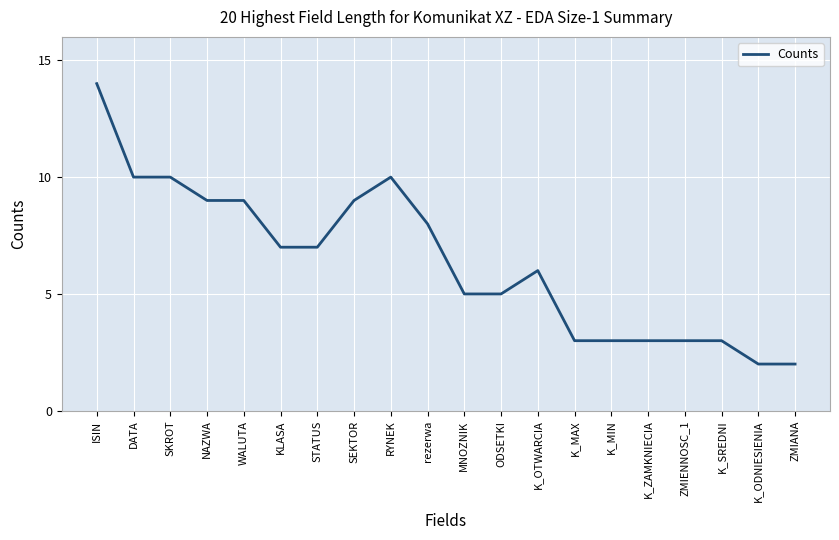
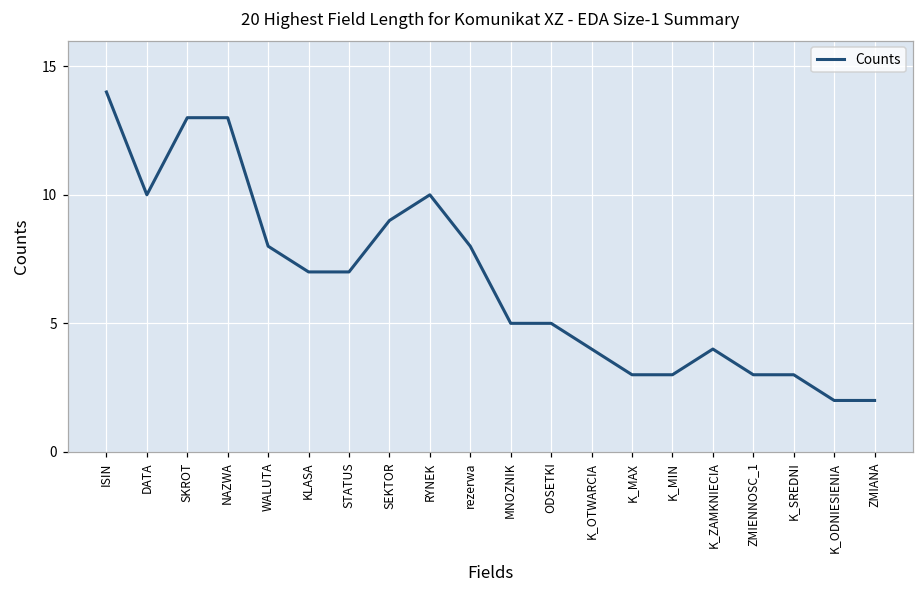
SKROT: 10 -> 13
NAZWA: 9 -> 13
WALUTA: 9 -> 8
K_OTWARCIA: 6 -> 4
K_ZAMKNIECIA: 3 -> 4
